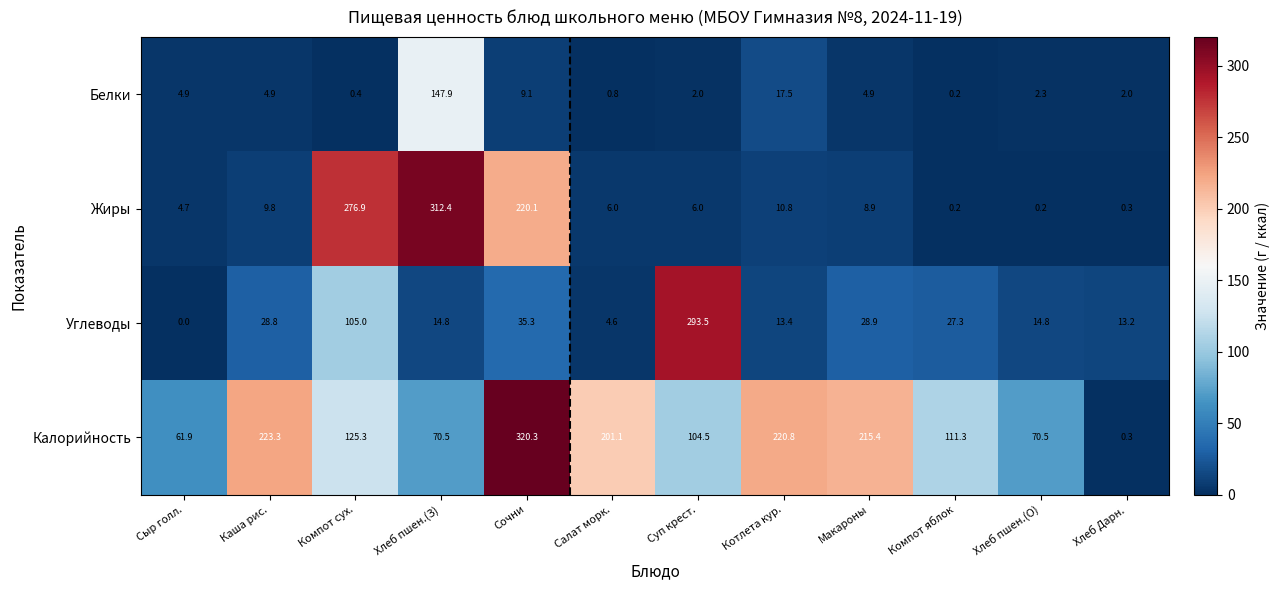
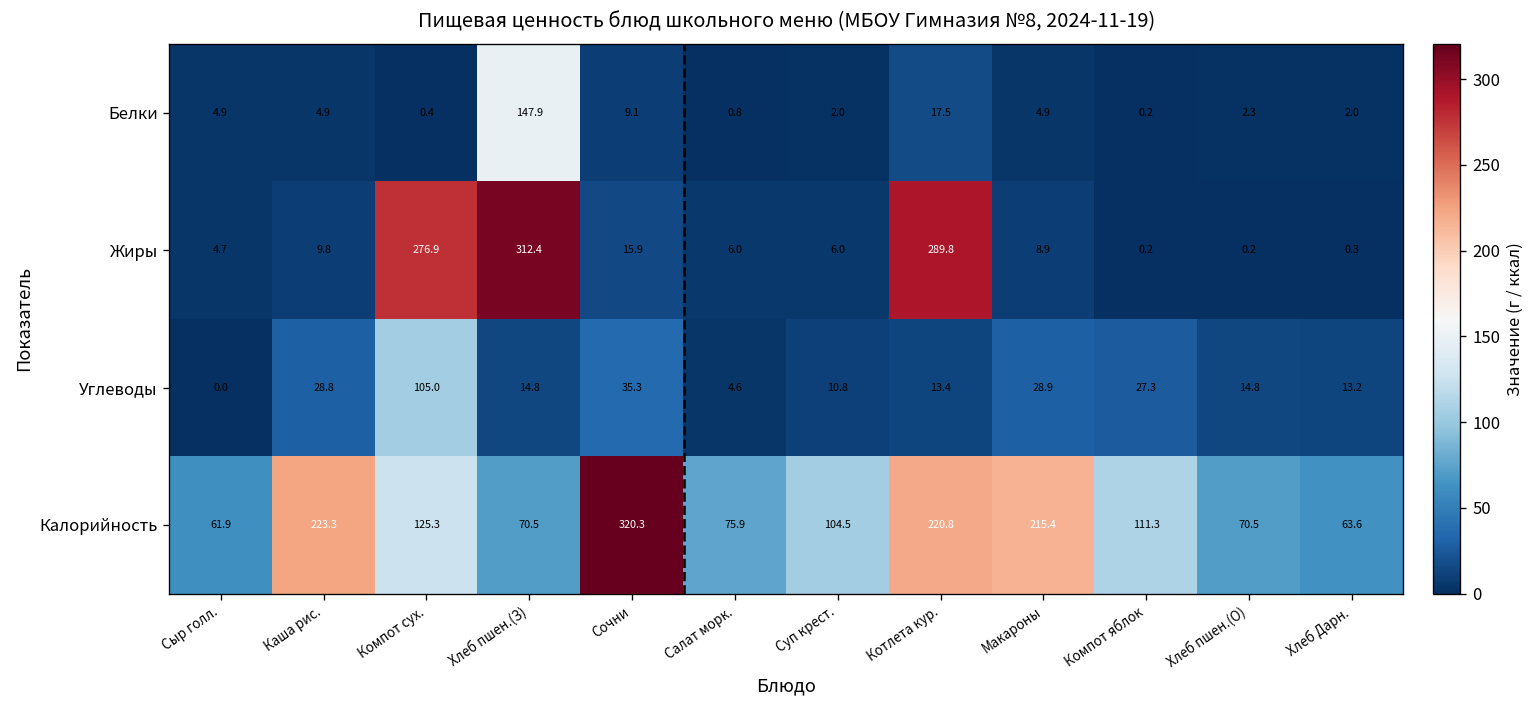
Жиры, Сочни: 220.1 -> 15.9
Жиры, Котлета кур.: 10.8 -> 289.8
Углеводы, Суп крест.: 293.5 -> 10.8
Калорийность, Салат морк.: 201.1 -> 75.9
Калорийность, Хлеб Дарн.: 0.3 -> 63.6
